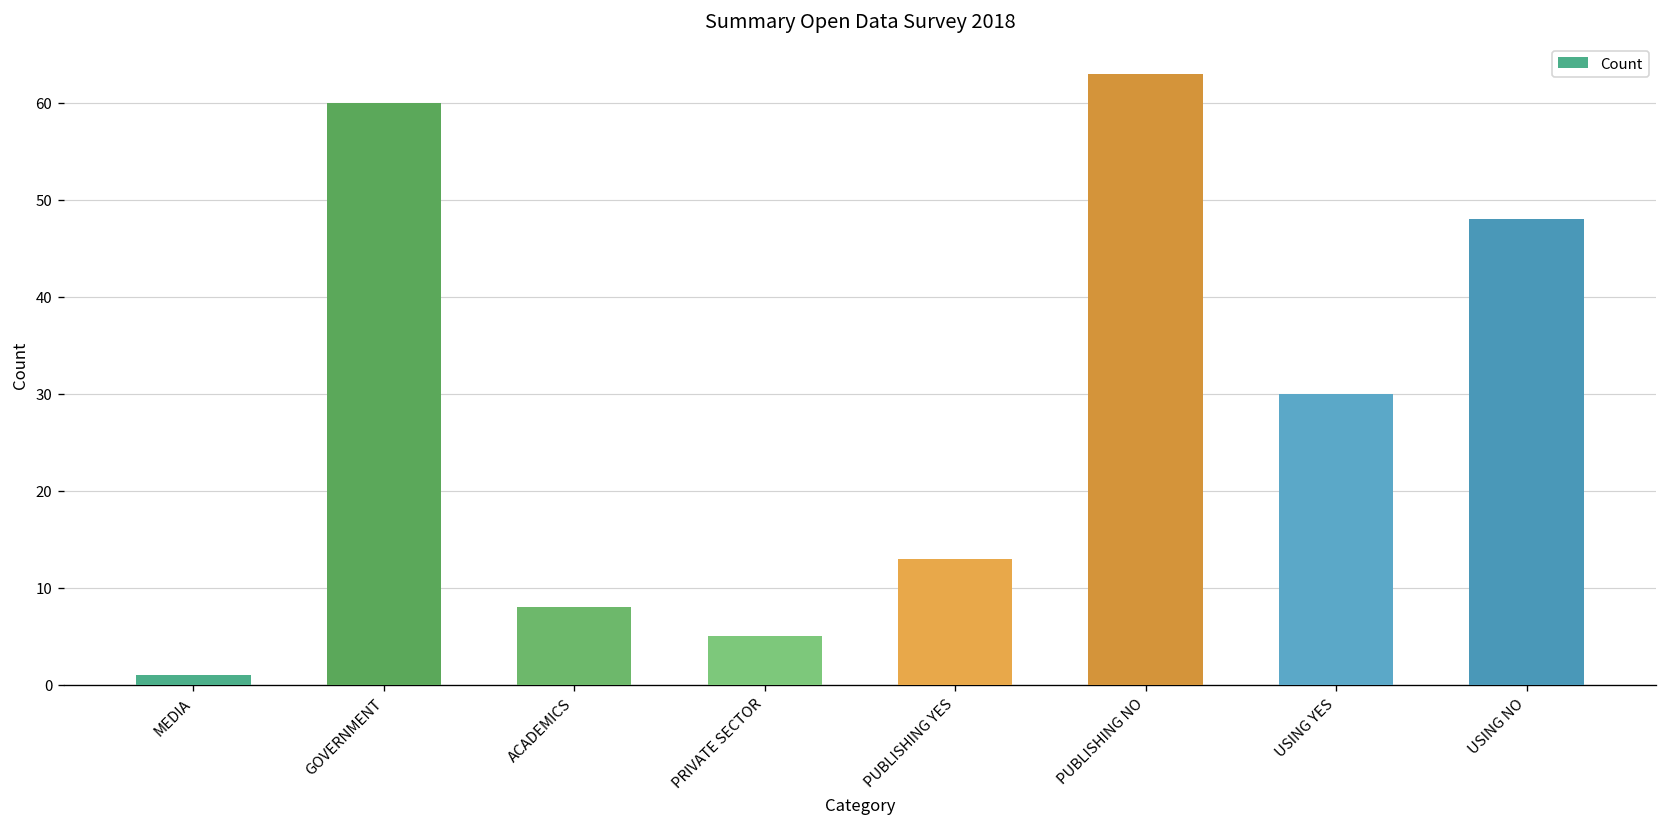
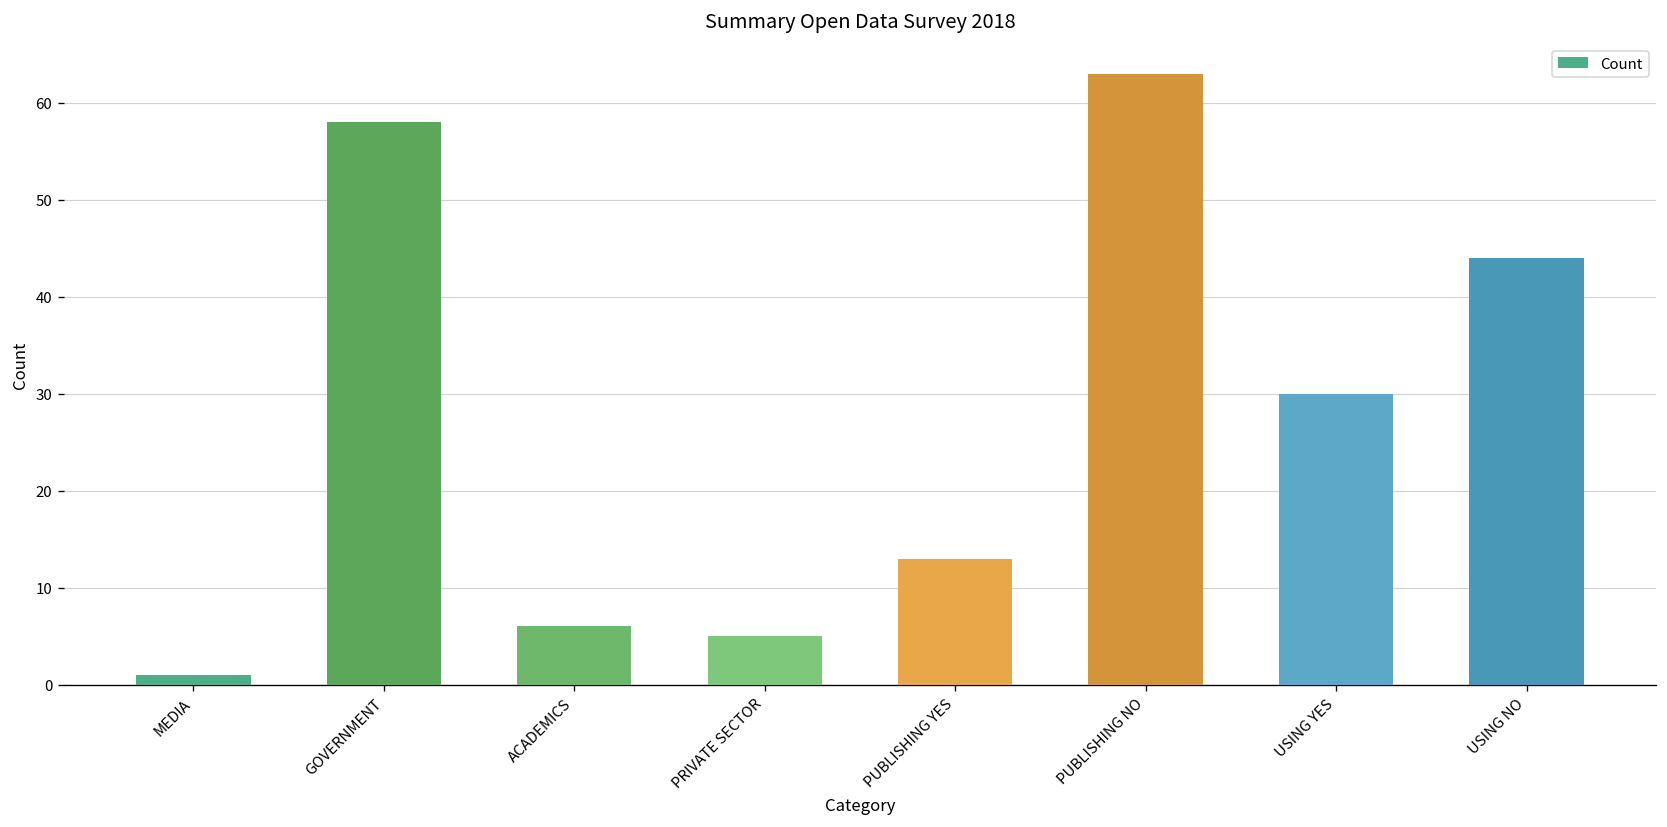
GOVERNMENT: 60 -> 58
ACADEMICS: 8 -> 6
USING NO: 48 -> 44
